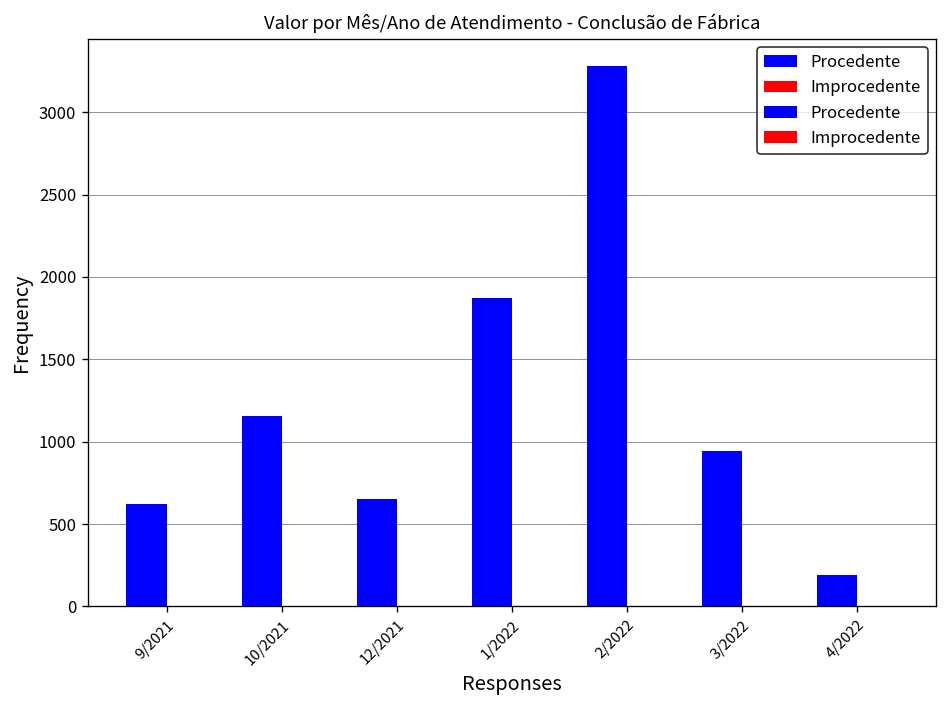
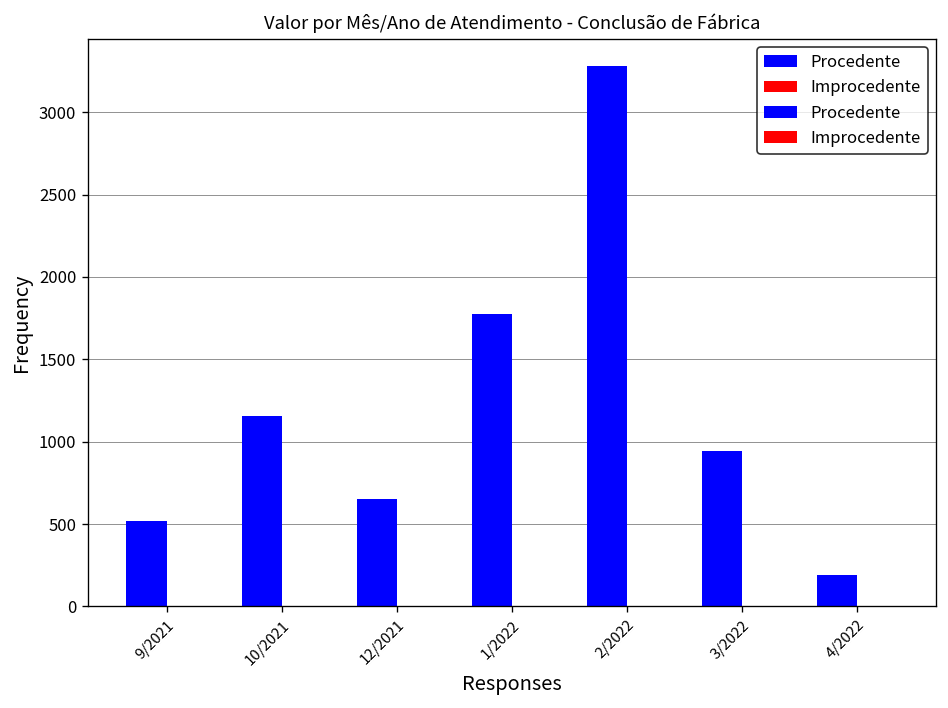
Procedente, 9/2021: 620 -> 520
Procedente, 1/2022: 1870 -> 1780
